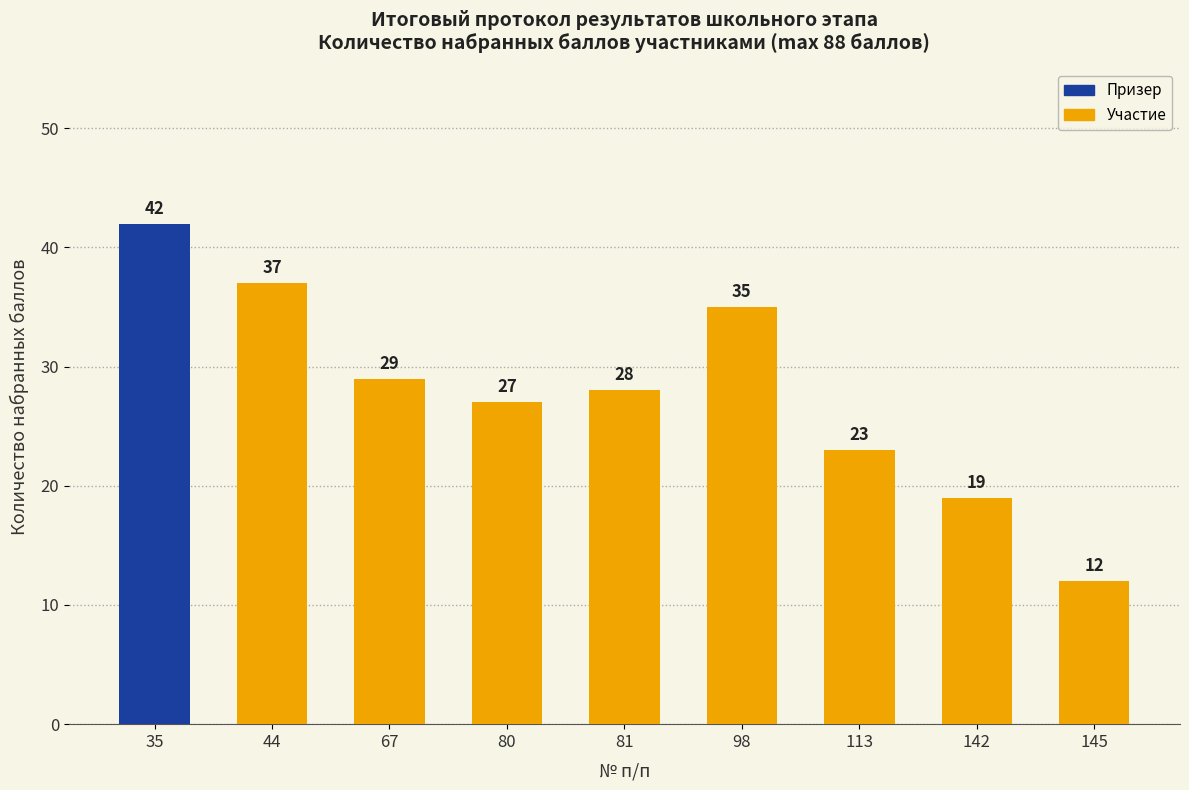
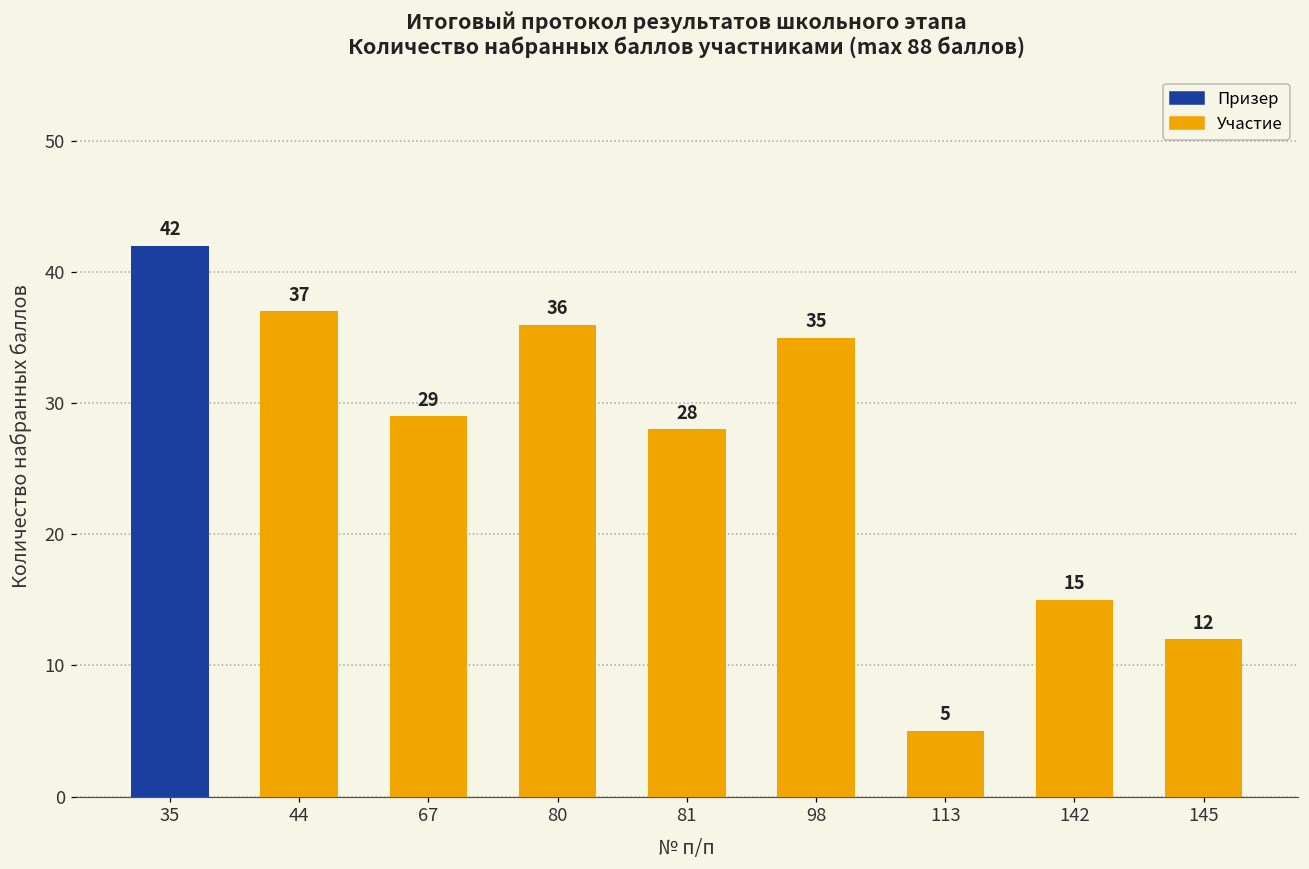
80: 27 -> 36
113: 23 -> 5
142: 19 -> 15
